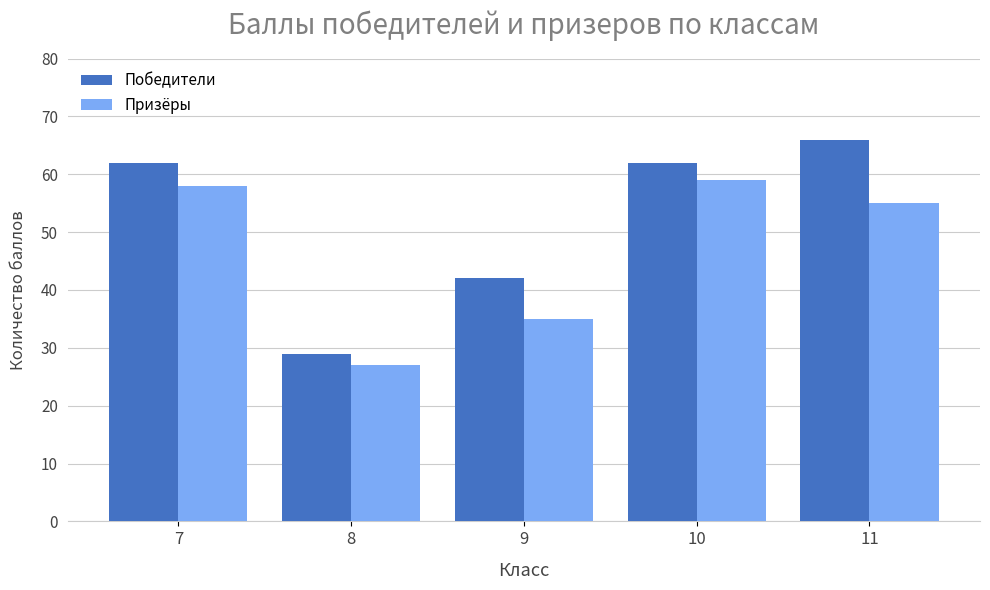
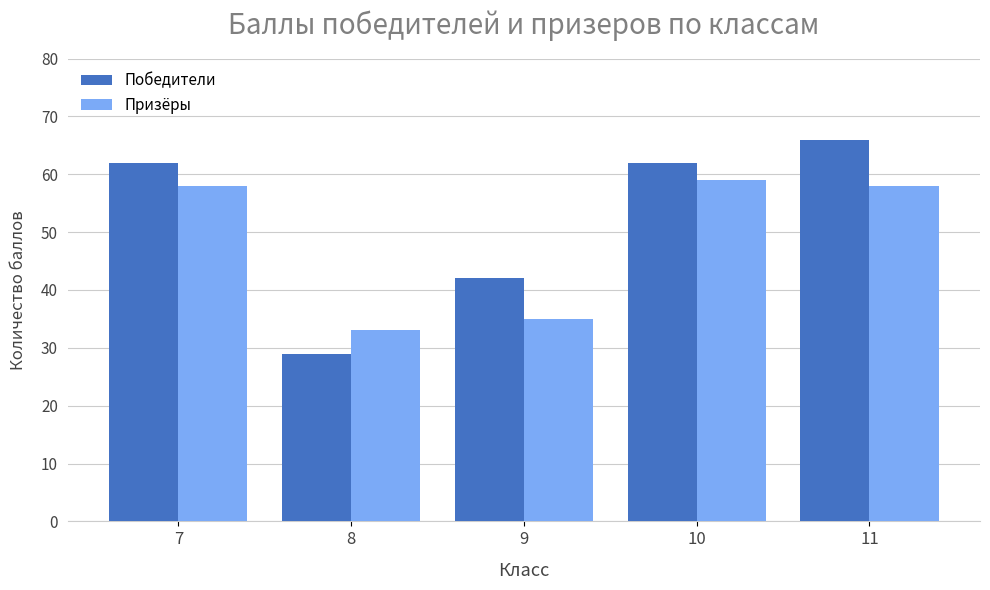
Призёры, 8: 27 -> 33
Призёры, 11: 55 -> 58
